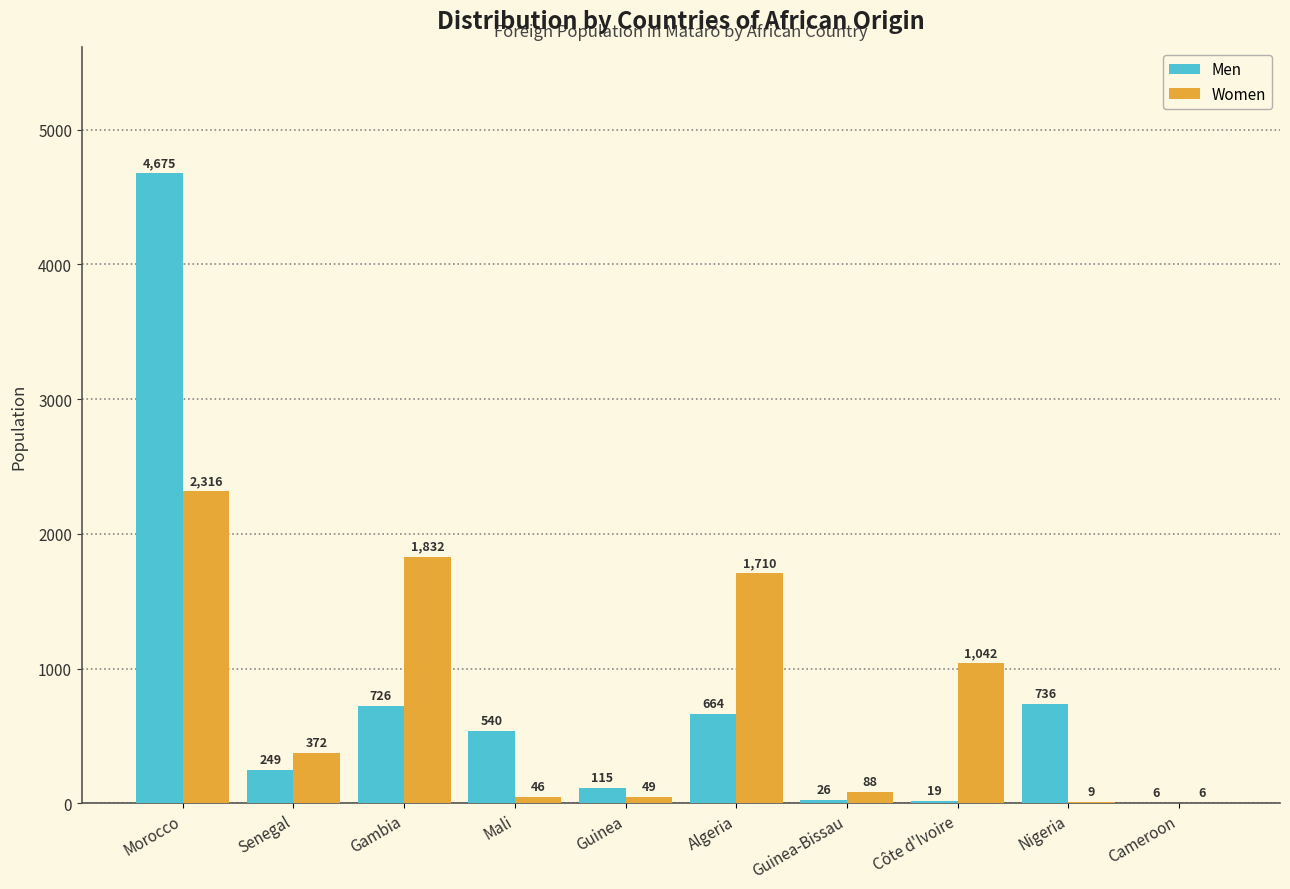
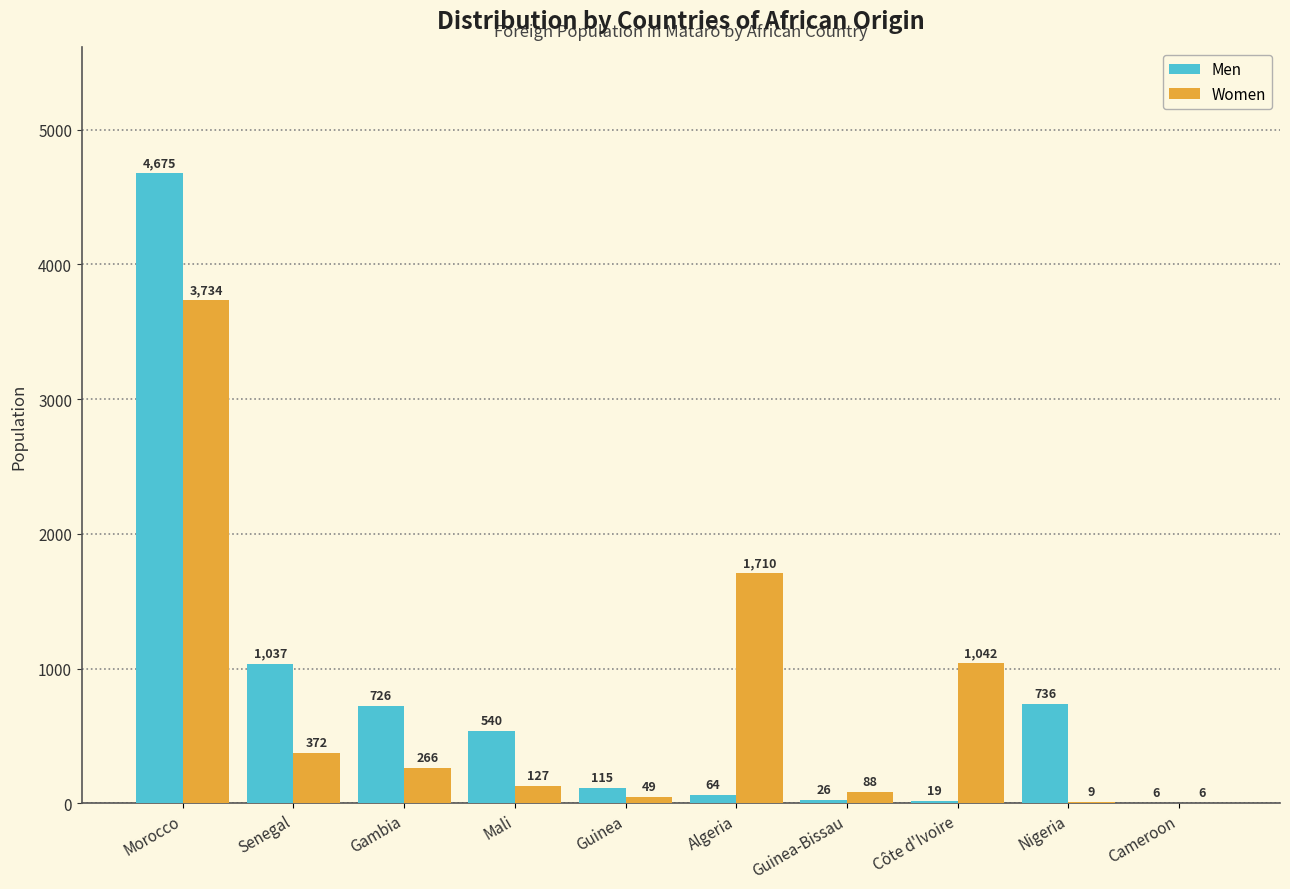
Women, Morocco: 2,316 -> 3,734
Men, Senegal: 249 -> 1,037
Women, Gambia: 1,832 -> 266
Women, Mali: 46 -> 127
Men, Algeria: 664 -> 64
